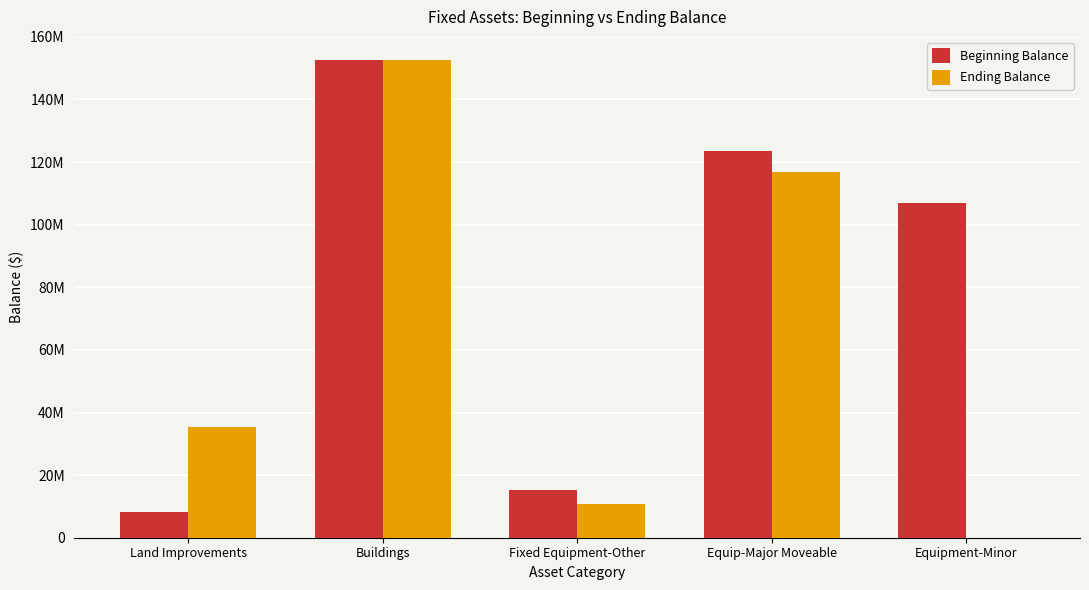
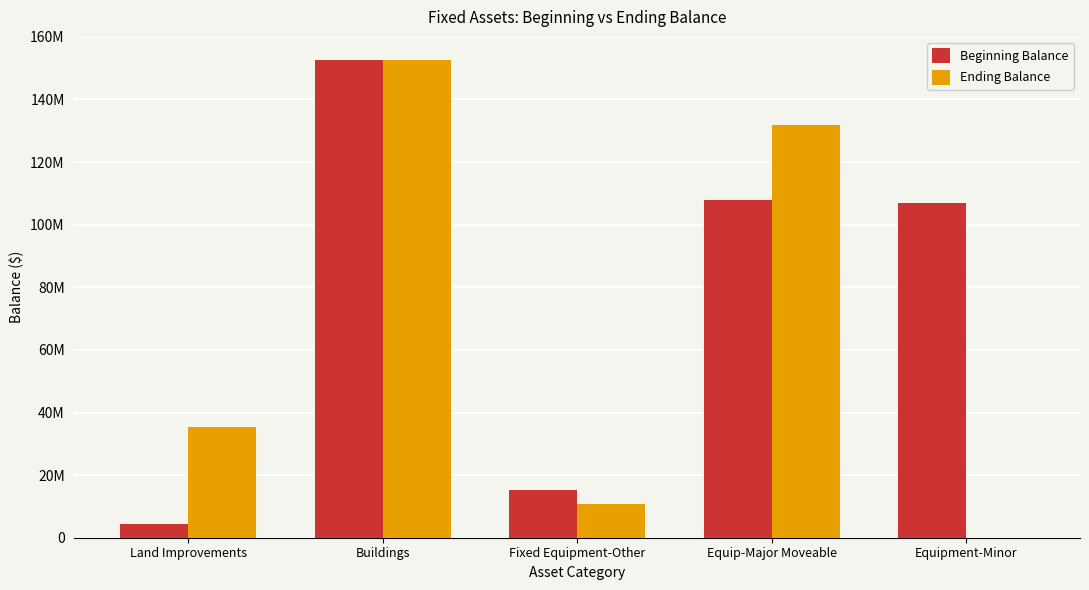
Beginning Balance, Land Improvements: 8000000 -> 4000000
Beginning Balance, Equip-Major Moveable: 123000000 -> 108000000
Ending Balance, Equip-Major Moveable: 117000000 -> 132000000
